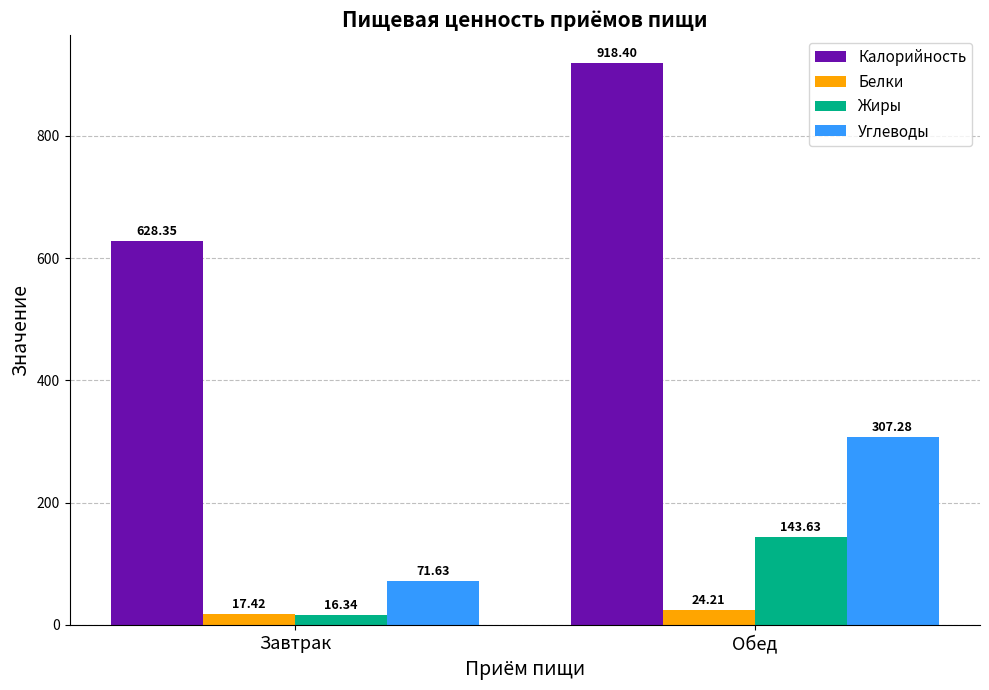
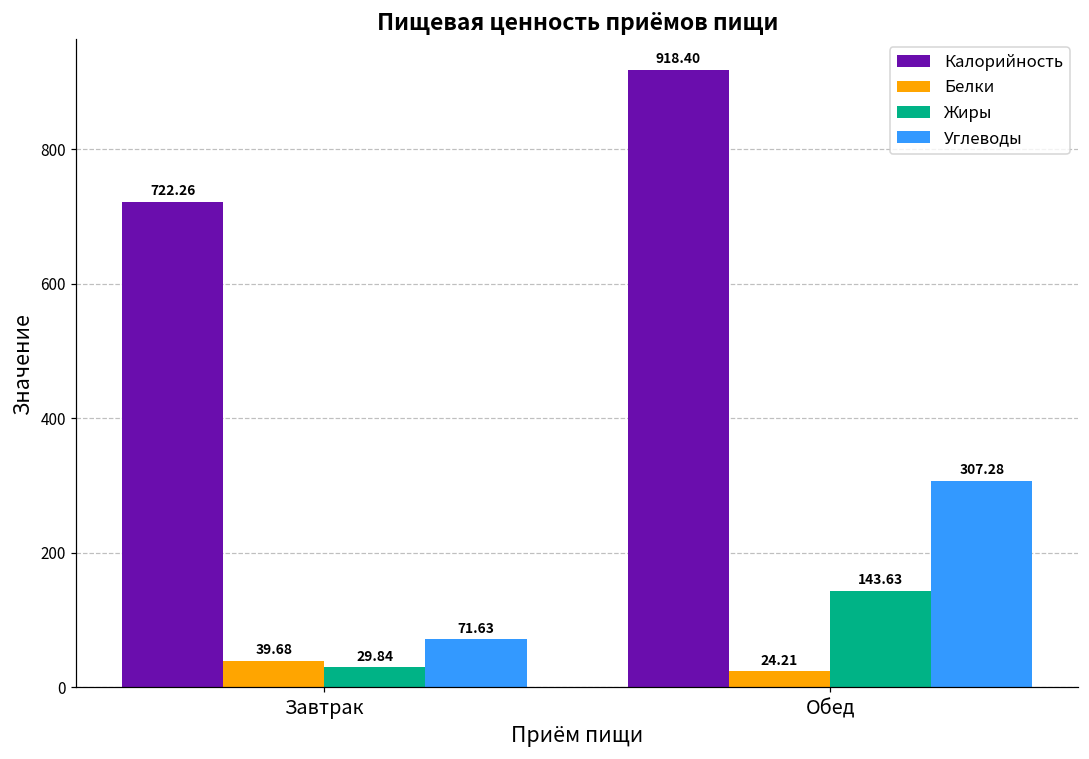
Калорийность, Завтрак: 628.35 -> 722.26
Белки, Завтрак: 17.42 -> 39.68
Жиры, Завтрак: 16.34 -> 29.84
